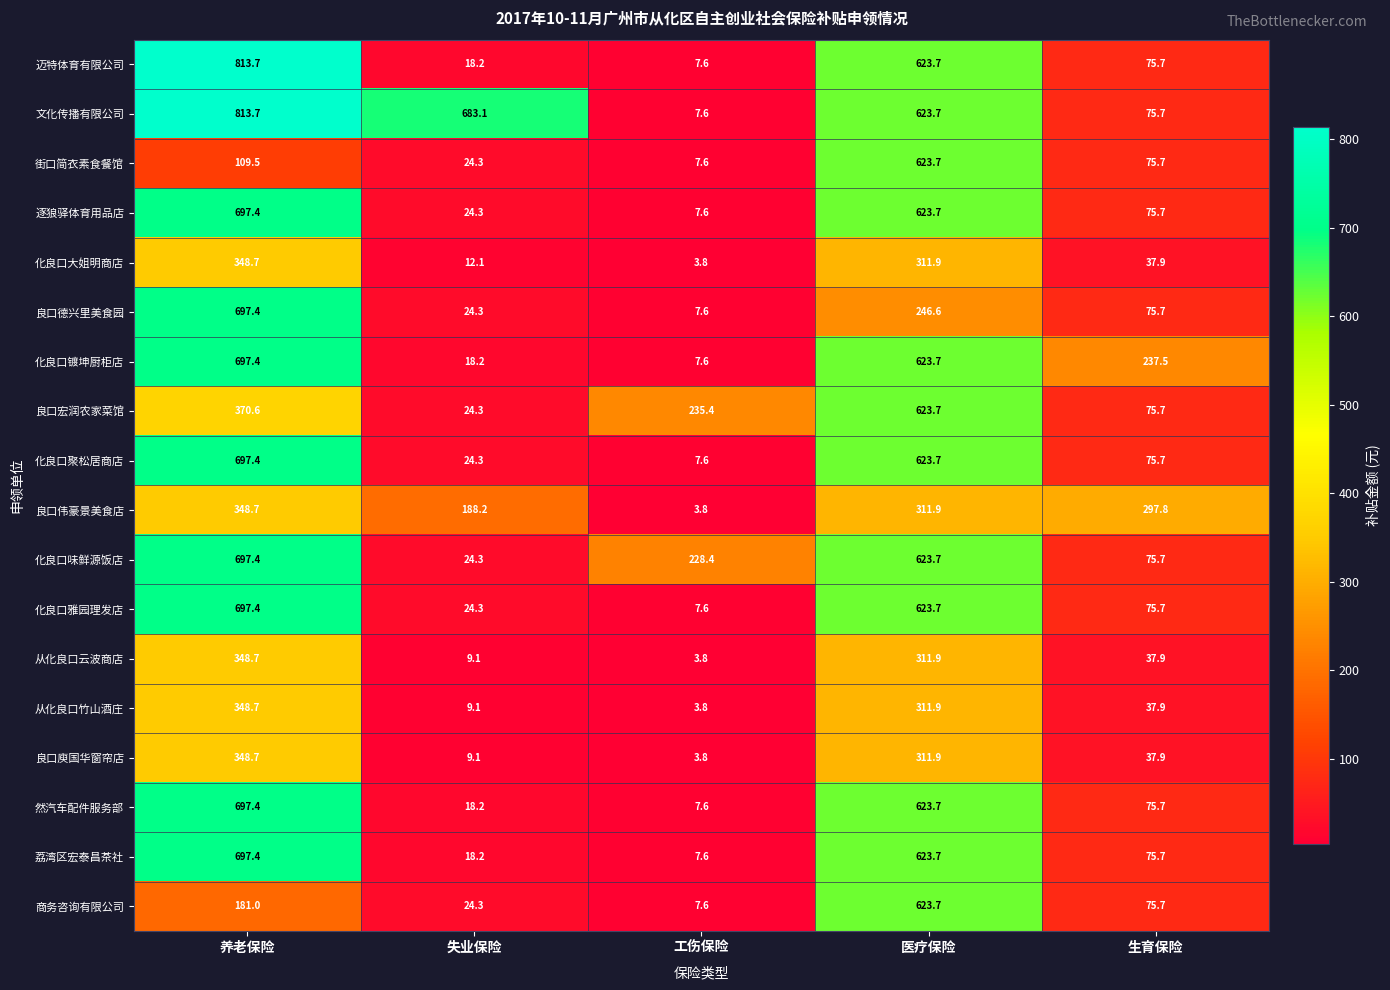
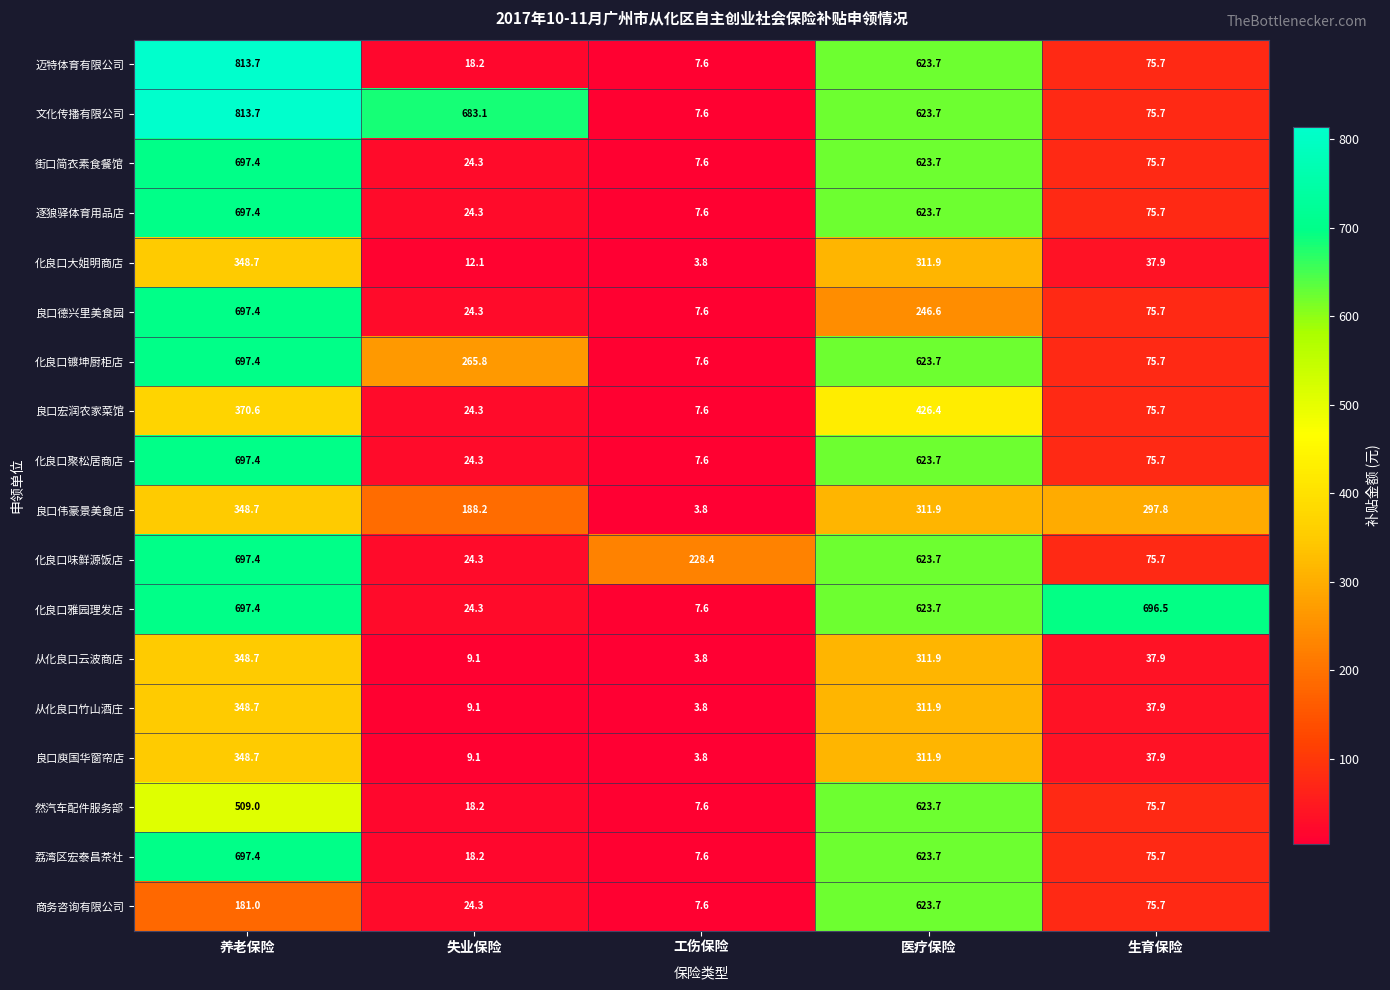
街口简衣素食餐馆, 养老保险: 109.5 -> 697.4
化良口镀坤厨柜店, 失业保险: 18.2 -> 265.8
化良口镀坤厨柜店, 生育保险: 237.5 -> 75.7
良口宏润农家菜馆, 工伤保险: 235.4 -> 7.6
良口宏润农家菜馆, 医疗保险: 623.7 -> 426.4
化良口雅园理发店, 生育保险: 75.7 -> 696.5
然汽车配件服务部, 养老保险: 697.4 -> 509.0
